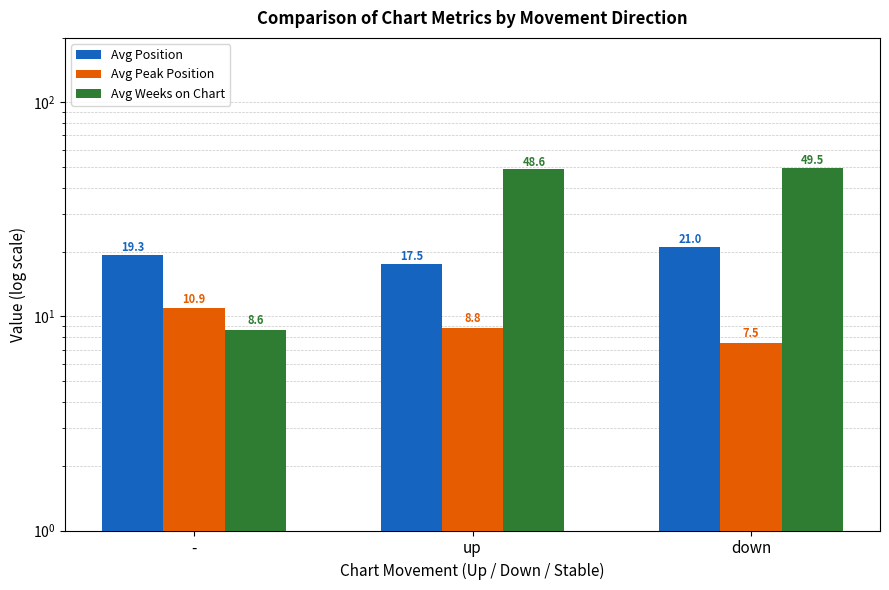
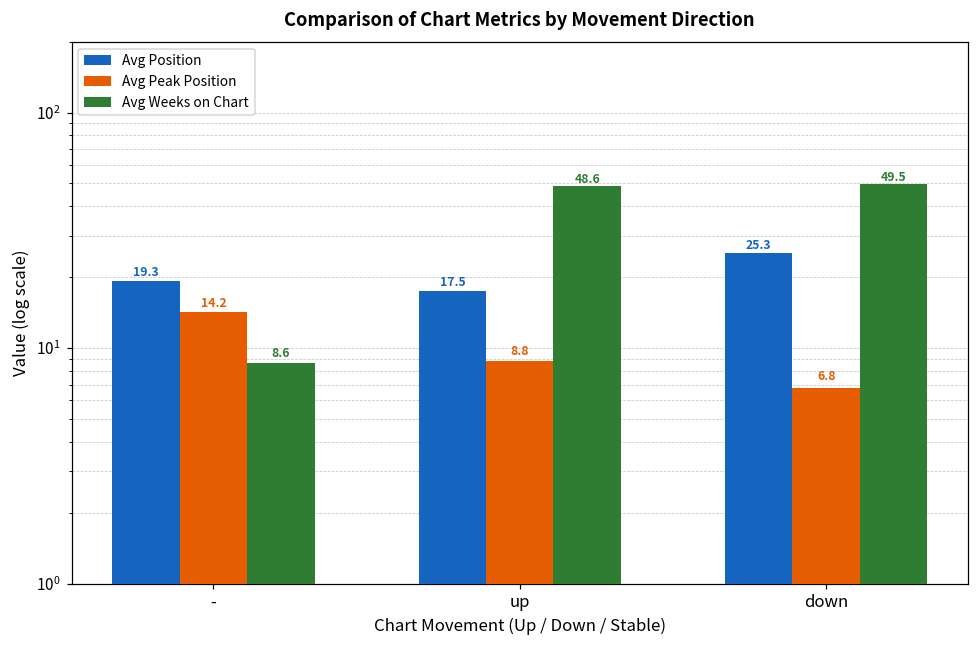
Avg Peak Position, -: 10.9 -> 14.2
Avg Position, down: 21.0 -> 25.3
Avg Peak Position, down: 7.5 -> 6.8
